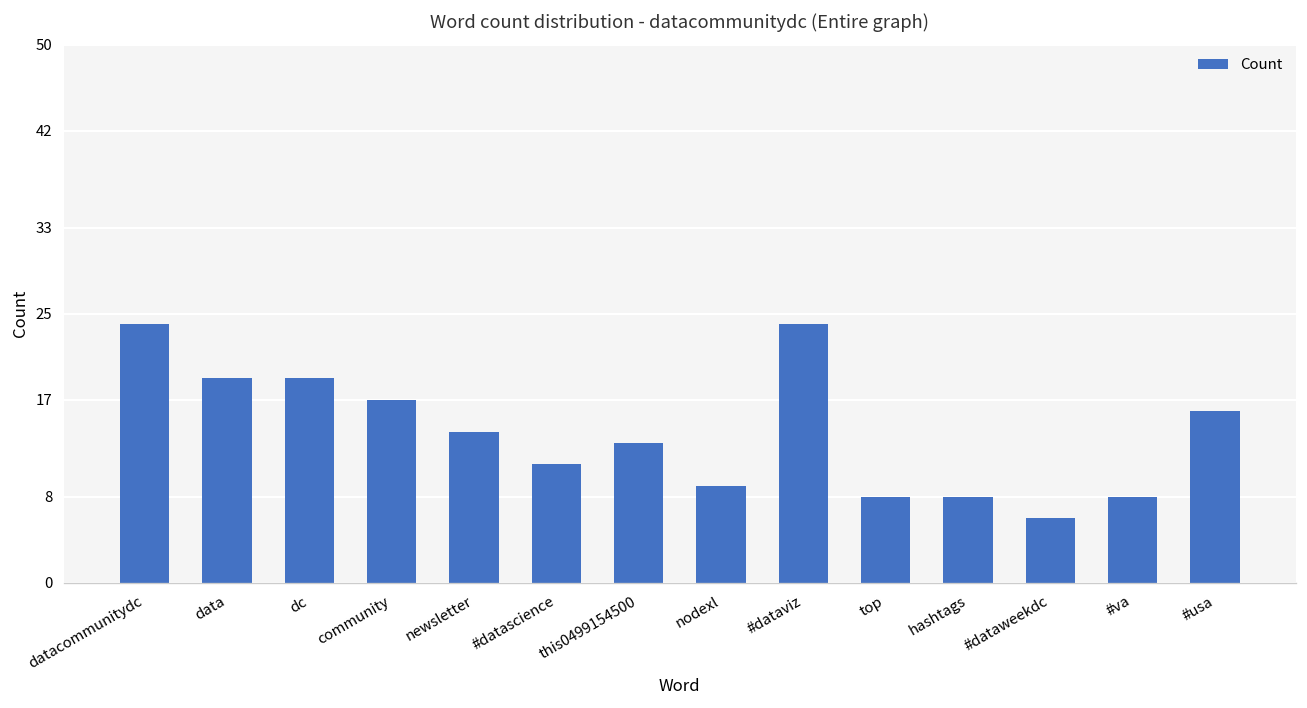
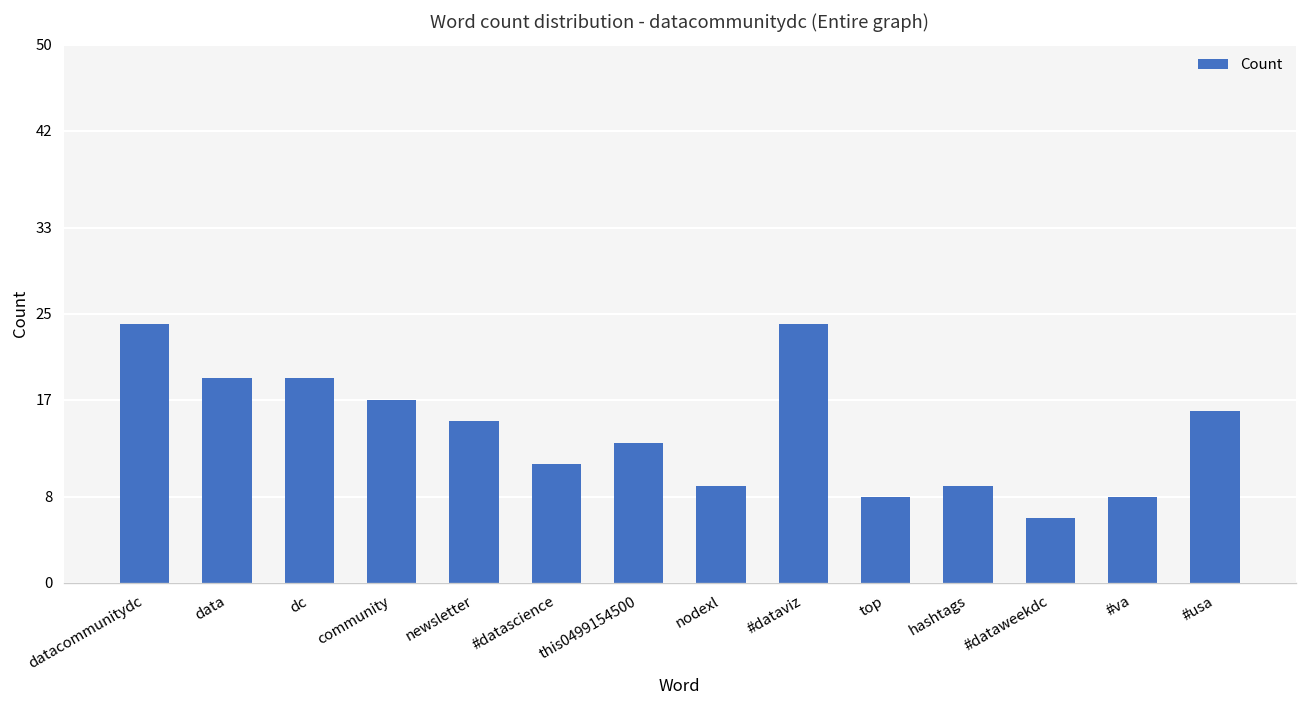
newsletter: 14 -> 15
hashtags: 8 -> 9
